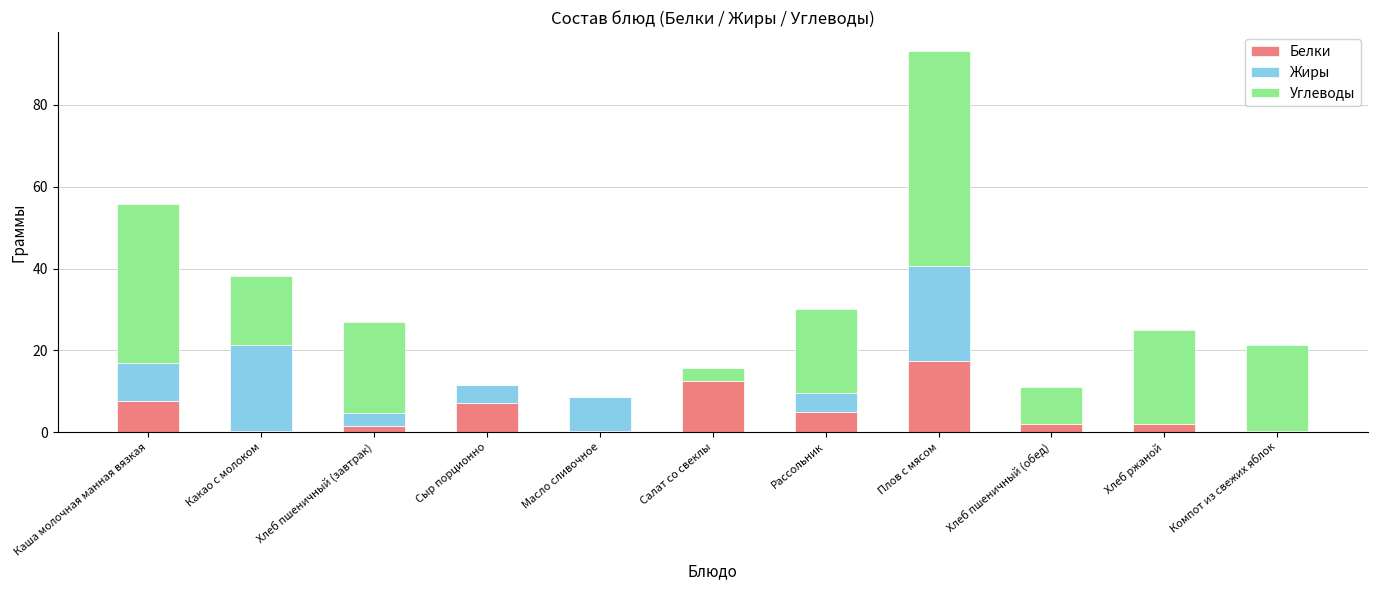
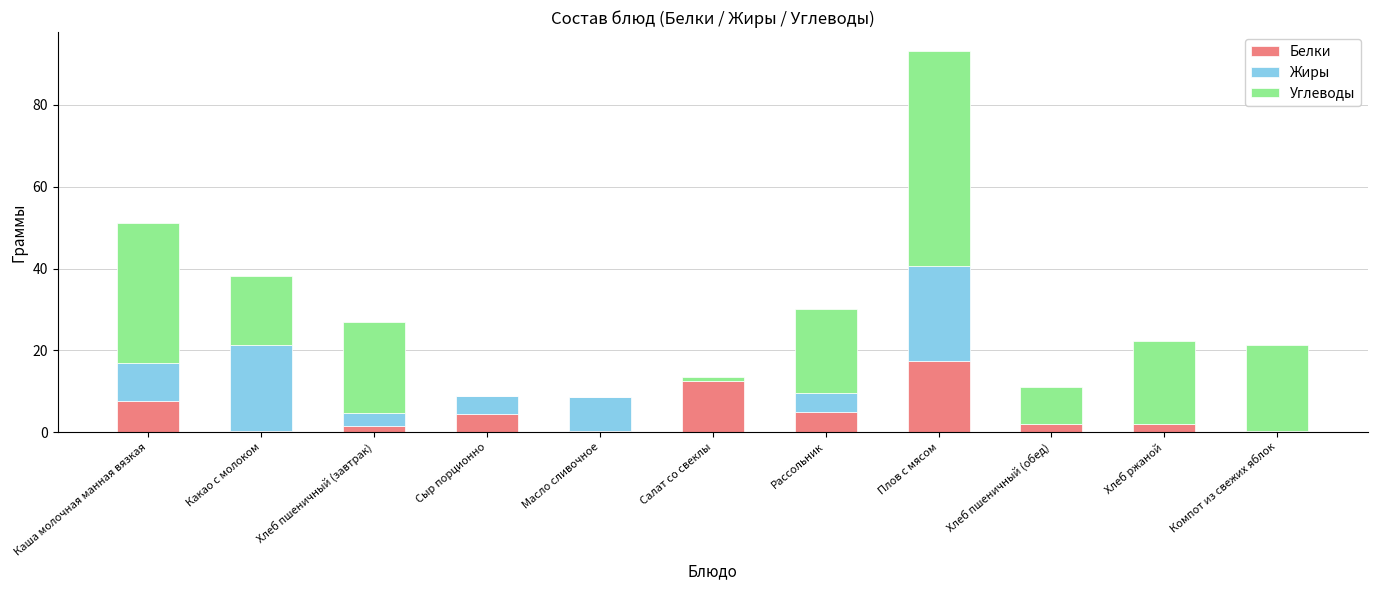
Углеводы, Каша молочная манная вязкая: 39 -> 34
Белки, Сыр порционно: 7 -> 4
Углеводы, Салат со свеклы: 3 -> 1
Углеводы, Хлеб ржаной: 23 -> 20
